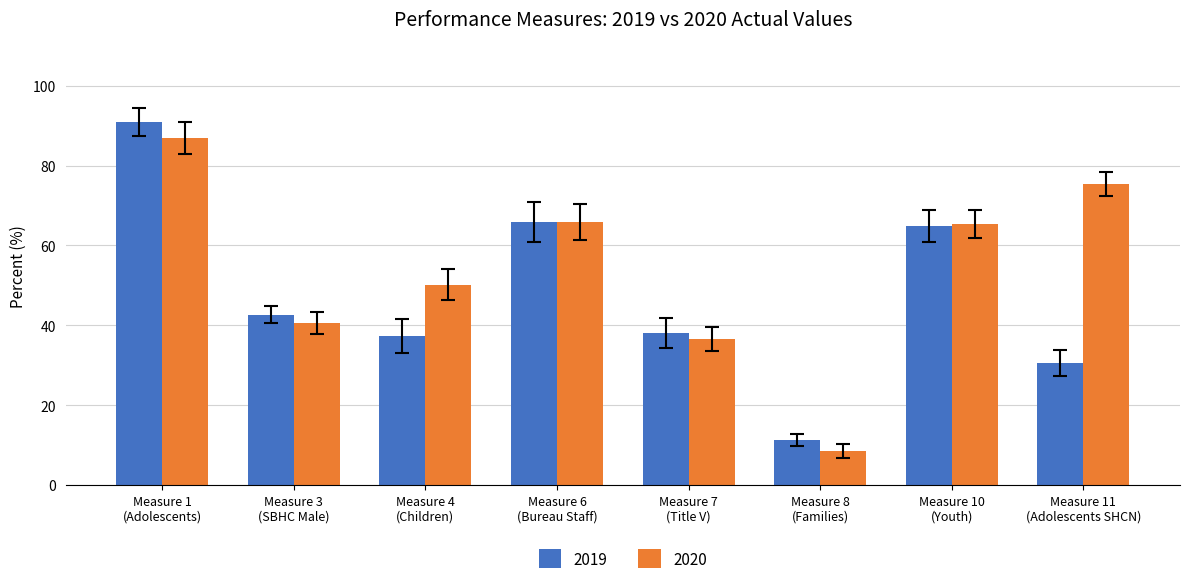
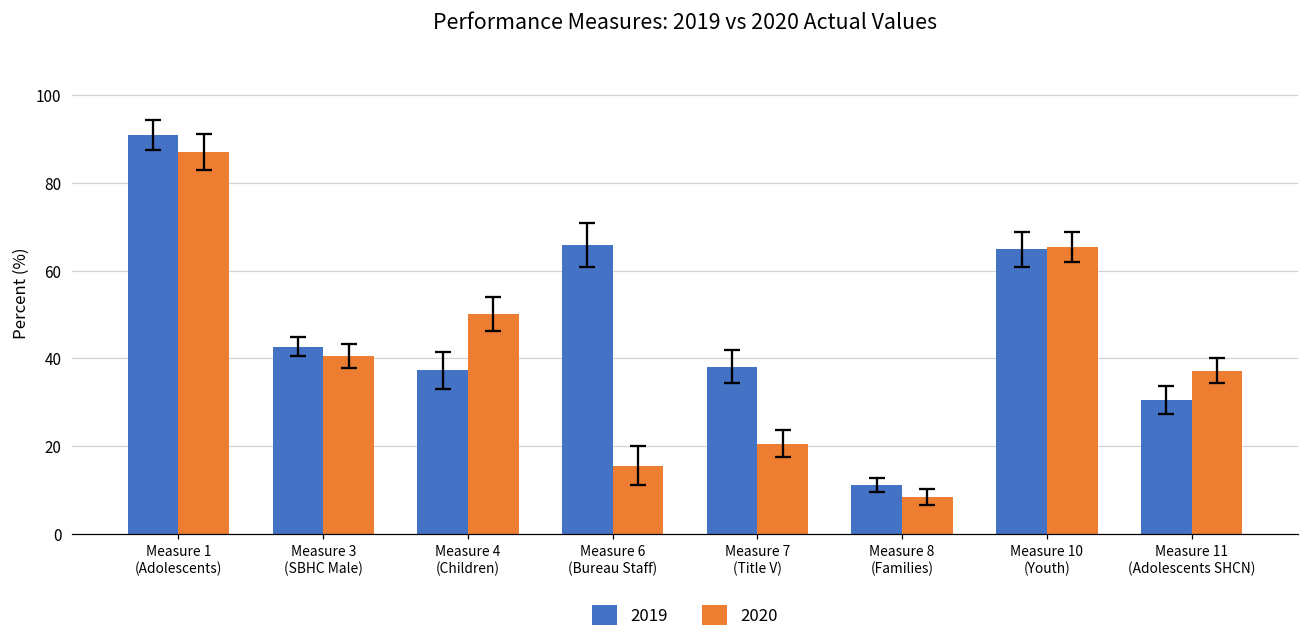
2020, Measure 6 (Bureau Staff): 66 -> 16
2020, Measure 7 (Title V): 37 -> 21
2020, Measure 11 (Adolescents SHCN): 75 -> 37
